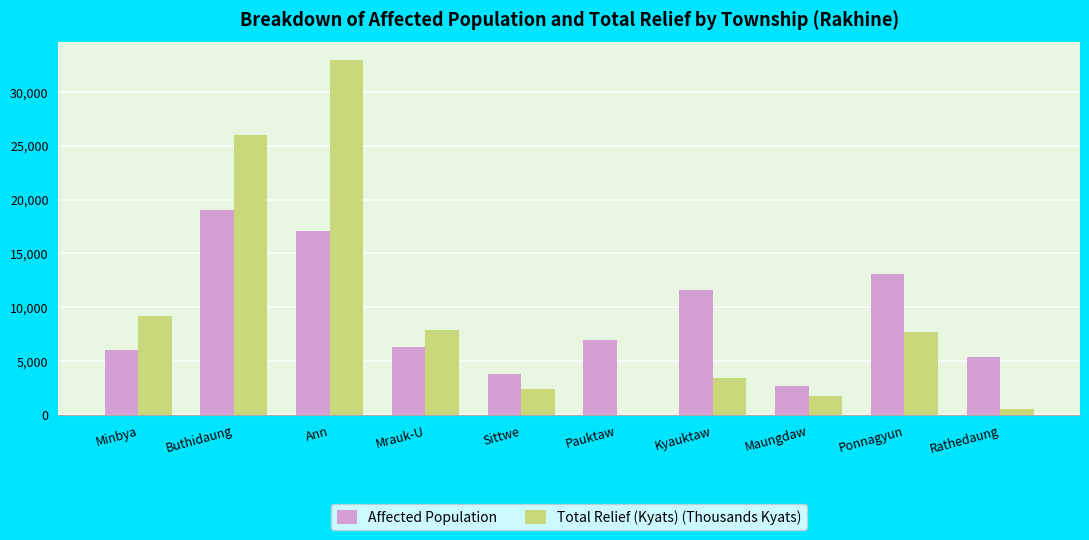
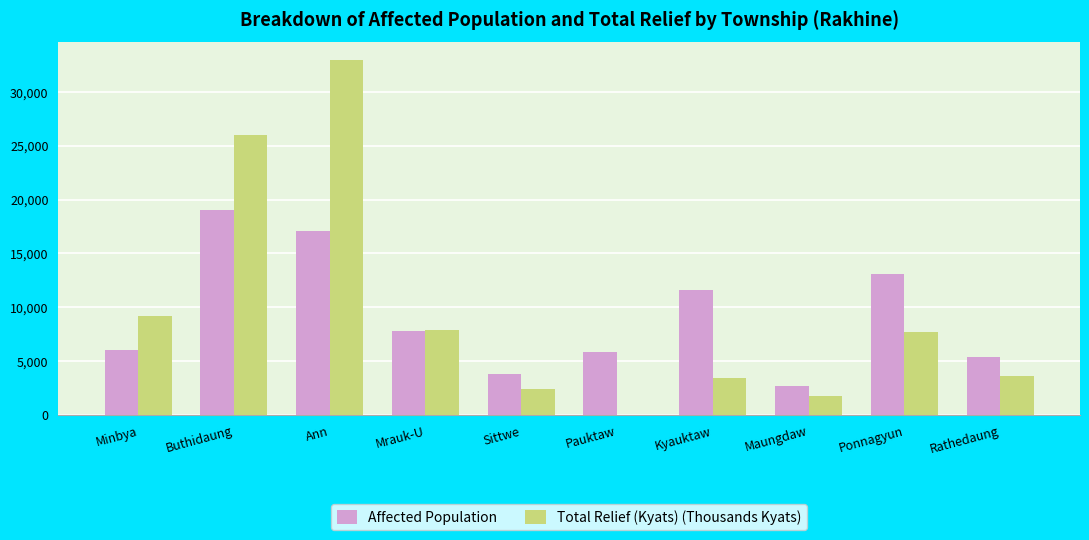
Affected Population, Mrauk-U: 6,300 -> 7,800
Affected Population, Pauktaw: 6,900 -> 5,900
Total Relief (Kyats) (Thousands Kyats), Rathedaung: 600 -> 3,600
